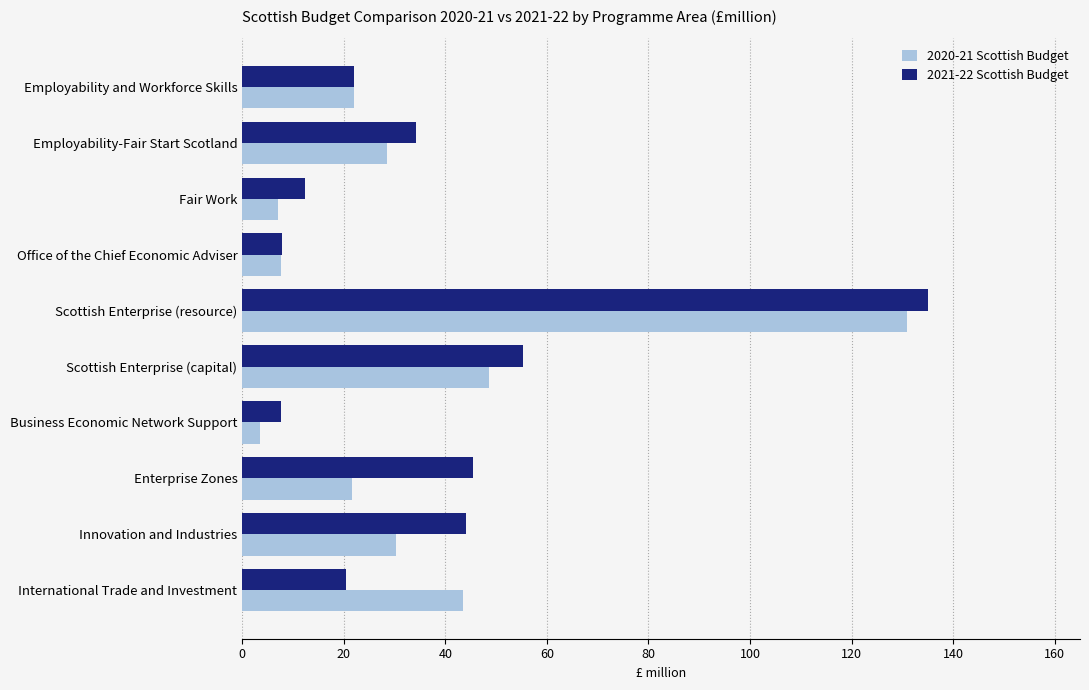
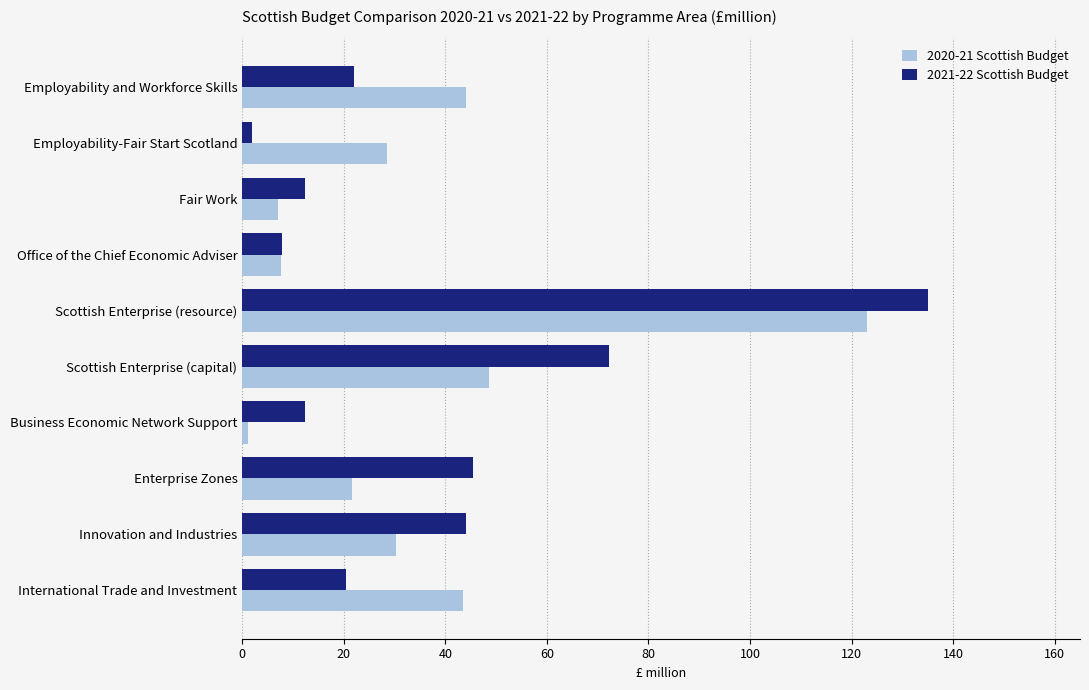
2020-21 Scottish Budget, Employability and Workforce Skills: 22 -> 44
2021-22 Scottish Budget, Employability-Fair Start Scotland: 34 -> 2
2020-21 Scottish Budget, Scottish Enterprise (resource): 131 -> 123
2021-22 Scottish Budget, Scottish Enterprise (capital): 55 -> 72
2021-22 Scottish Budget, Business Economic Network Support: 8 -> 12
2020-21 Scottish Budget, Business Economic Network Support: 3 -> 1
